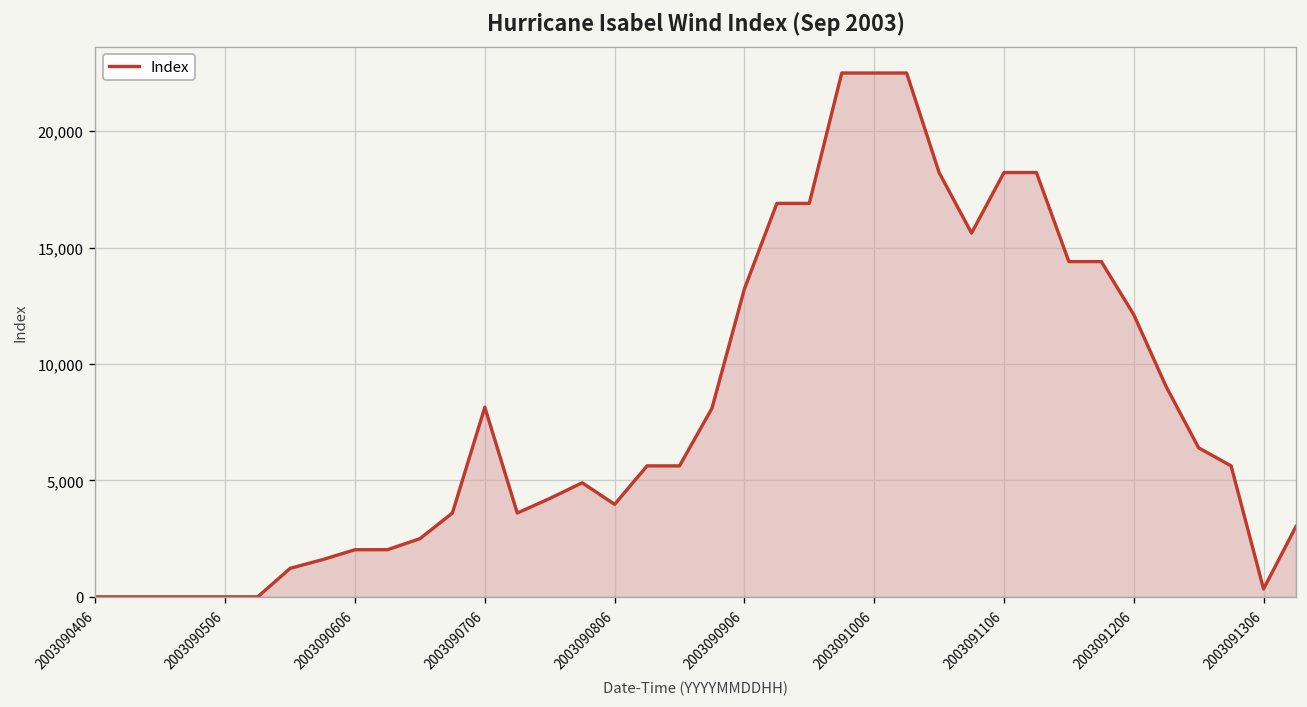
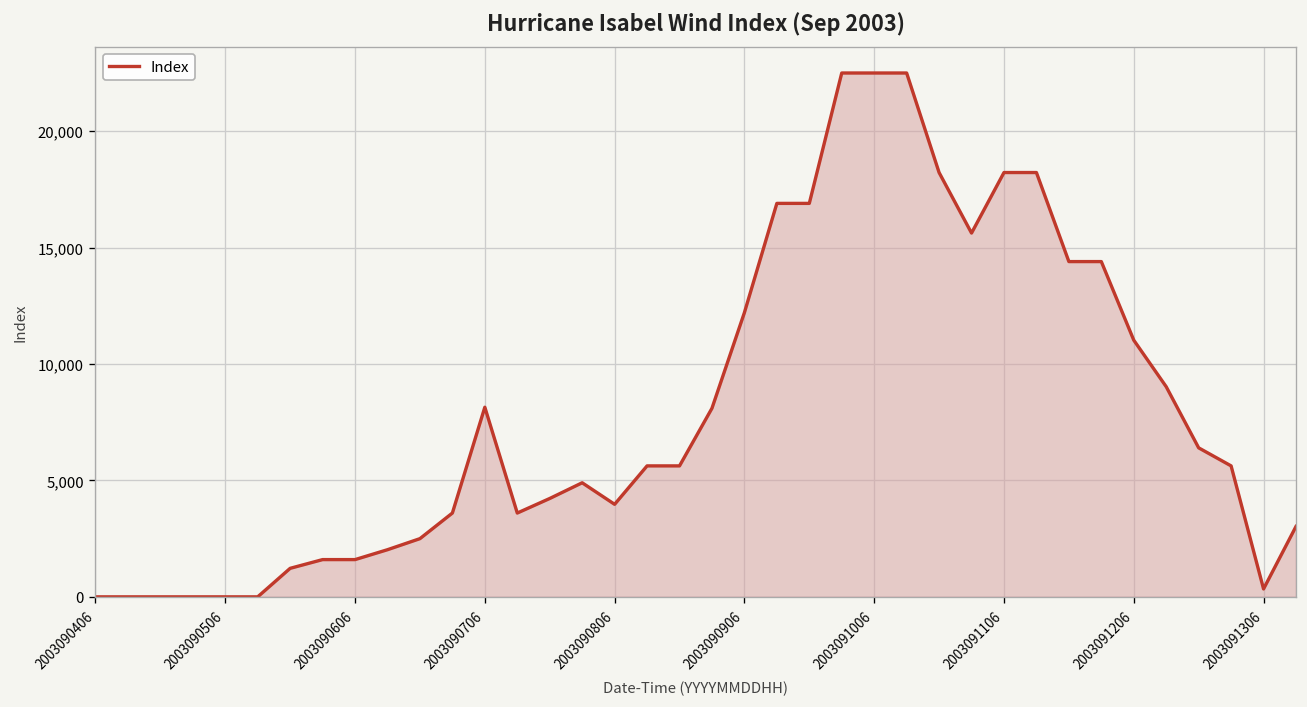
2003090606: 2,000 -> 1,600
2003090906: 13,200 -> 12,200
2003091206: 12,100 -> 11,000
